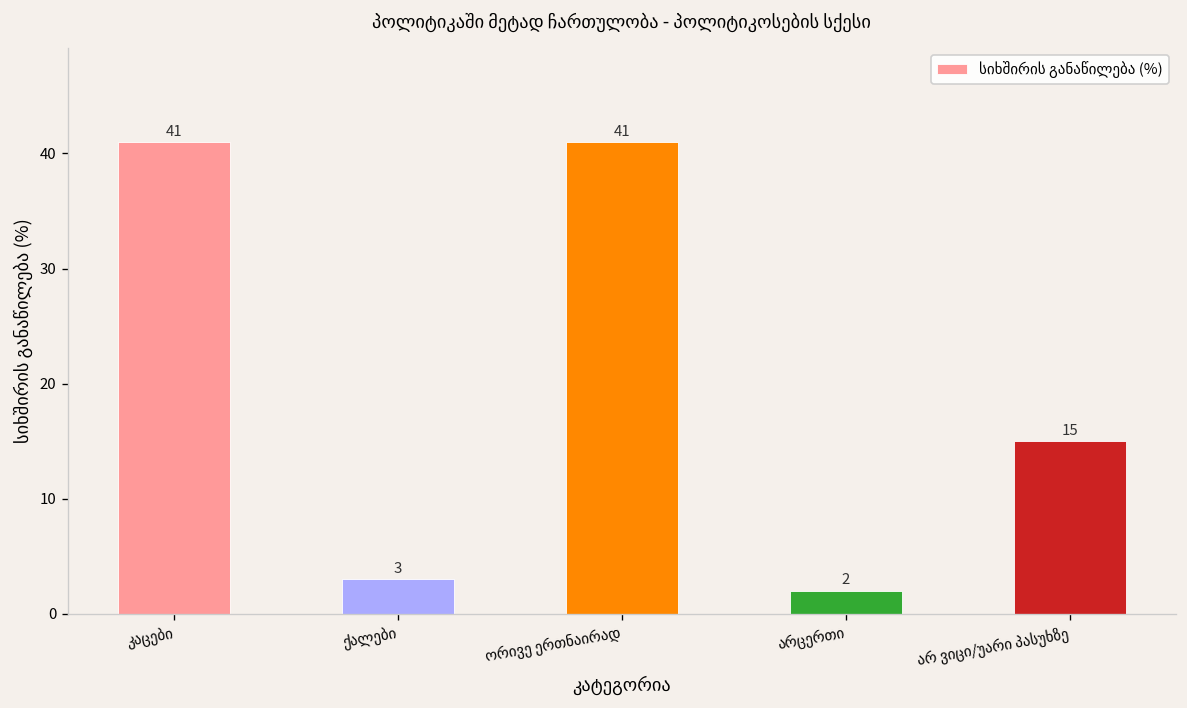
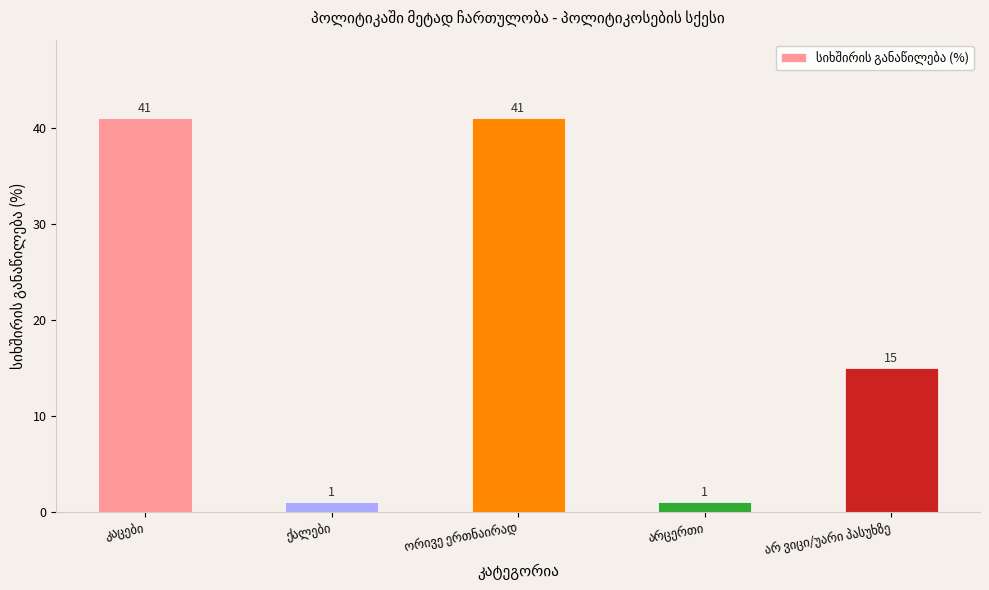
ქალები: 3 -> 1
არცერთი: 2 -> 1
